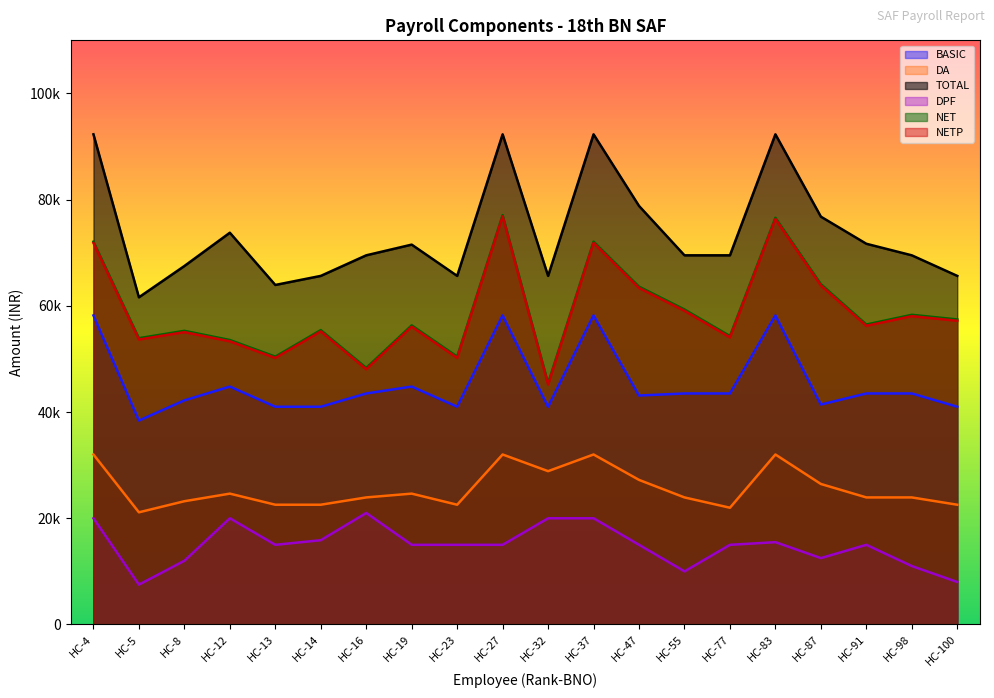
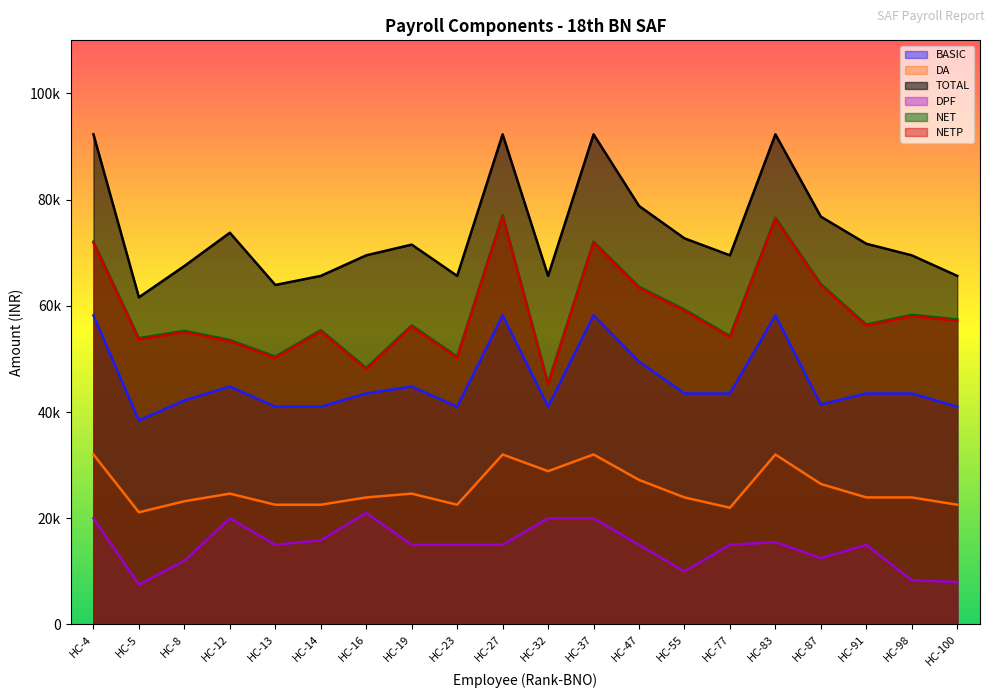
BASIC, HC-47: 43000 -> 50000
TOTAL, HC-55: 70000 -> 73000
DPF, HC-98: 11000 -> 8000
